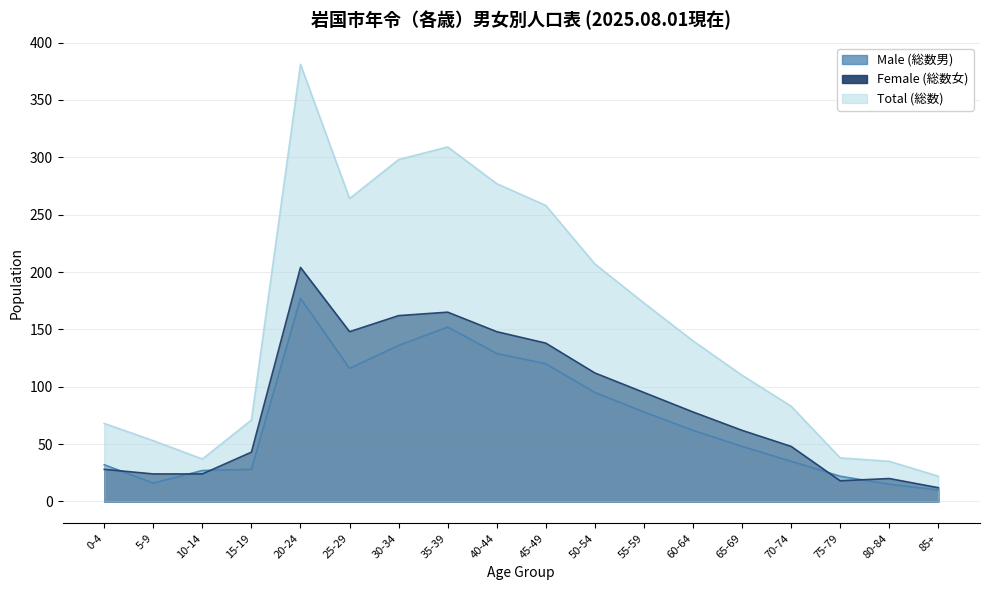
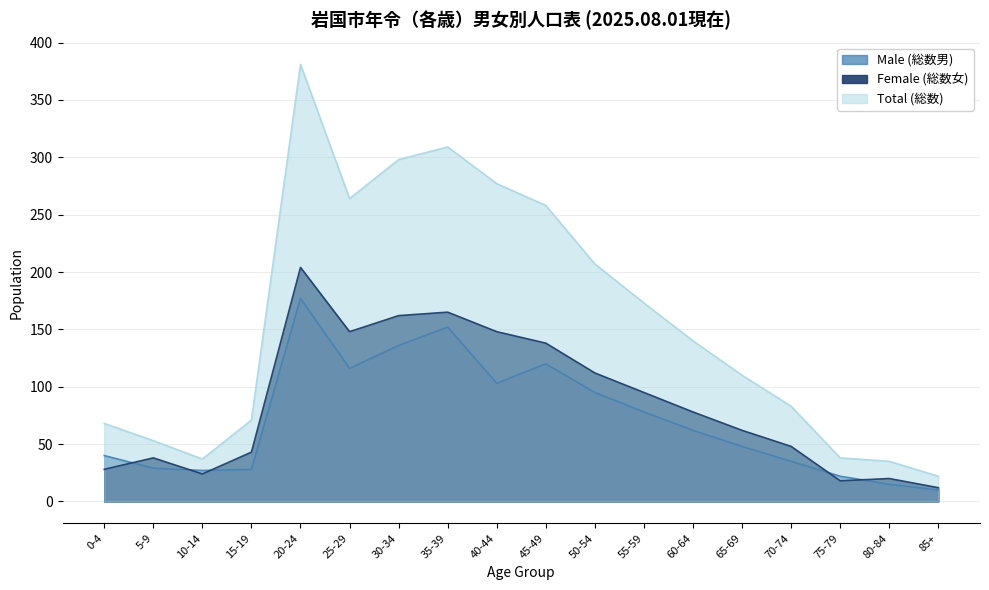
Male (総数男), 0-4: 32 -> 40
Male (総数男), 5-9: 16 -> 29
Female (総数女), 5-9: 24 -> 38
Male (総数男), 40-44: 129 -> 103
